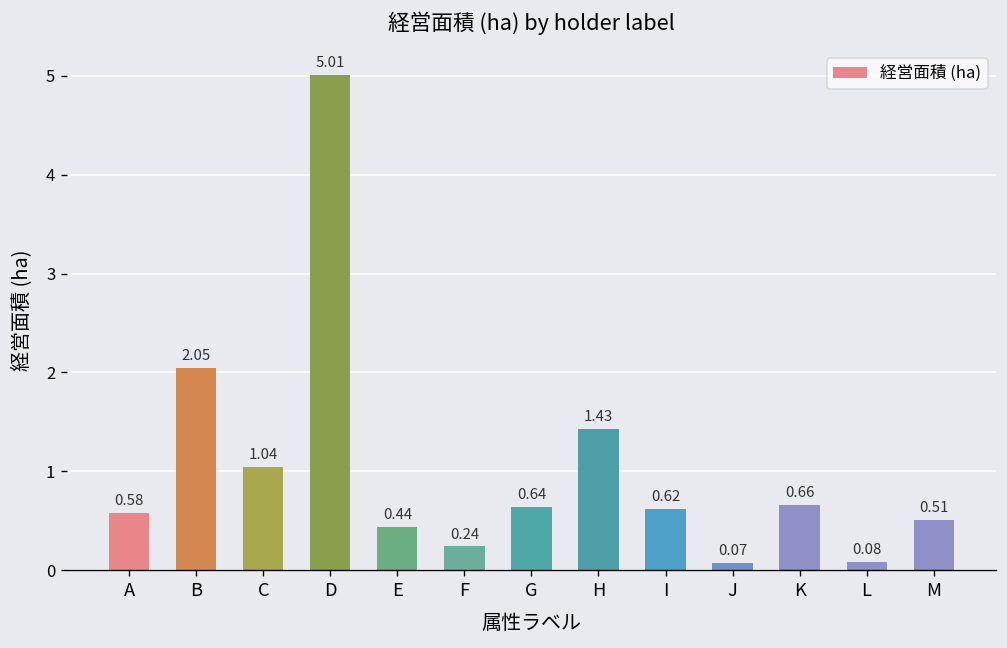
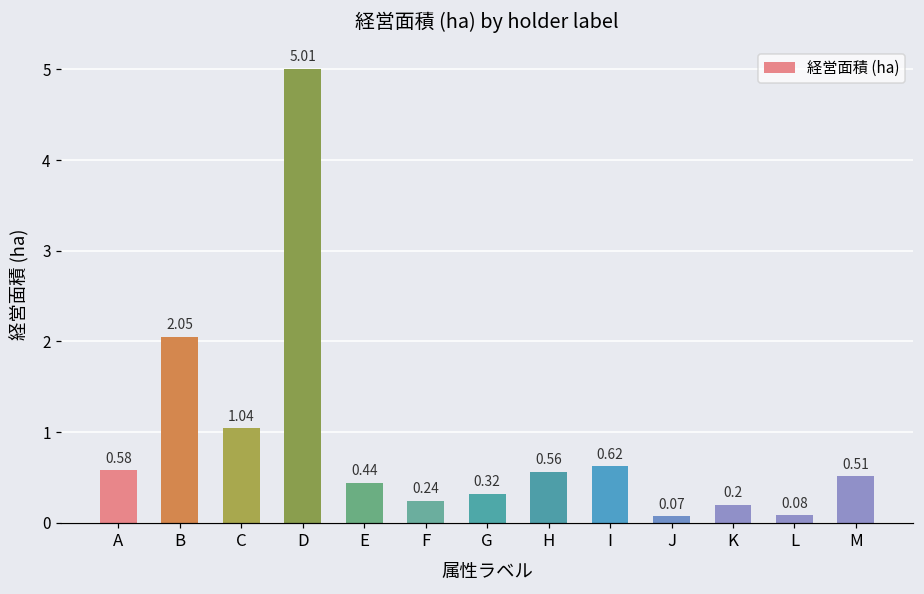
G: 0.64 -> 0.32
H: 1.43 -> 0.56
K: 0.66 -> 0.2
